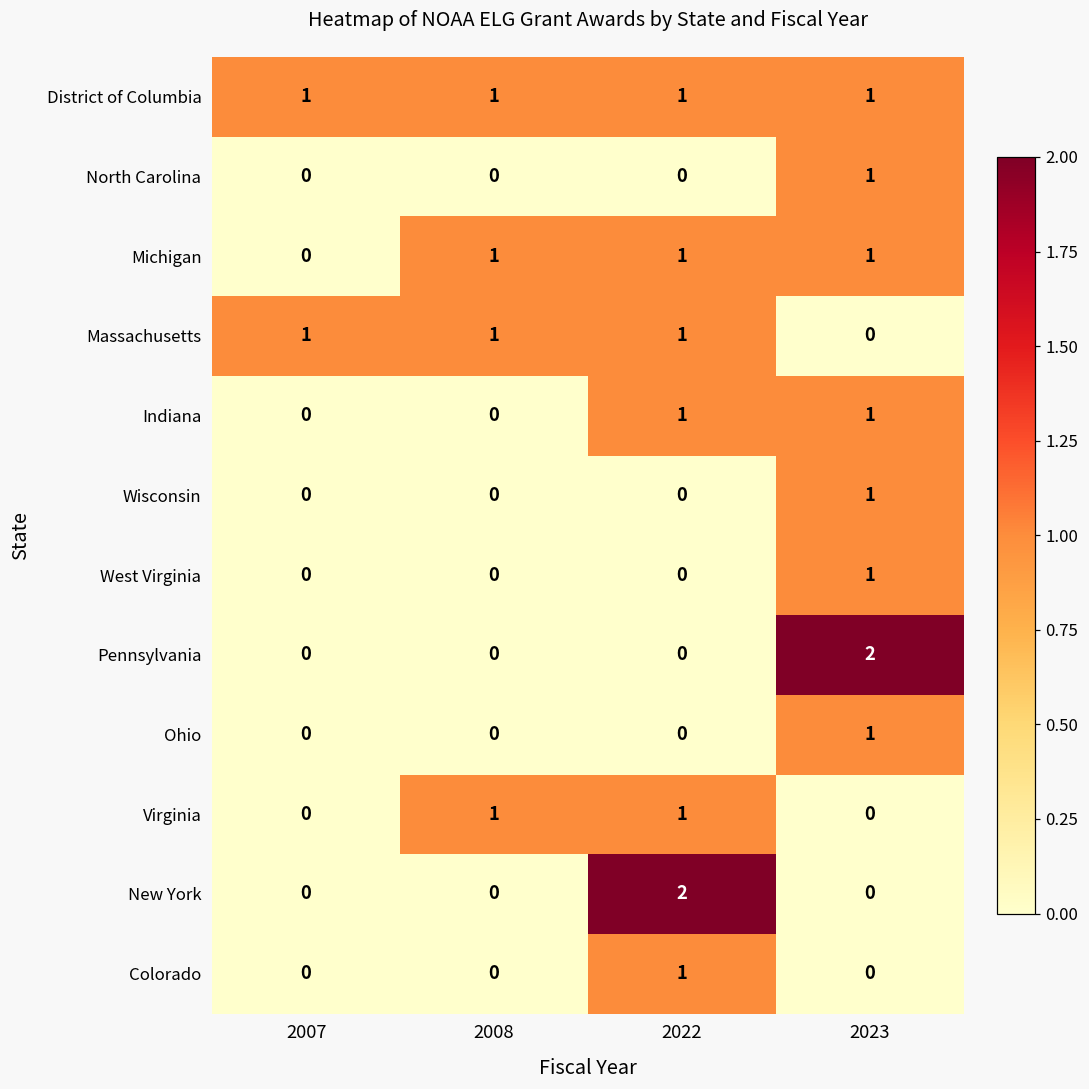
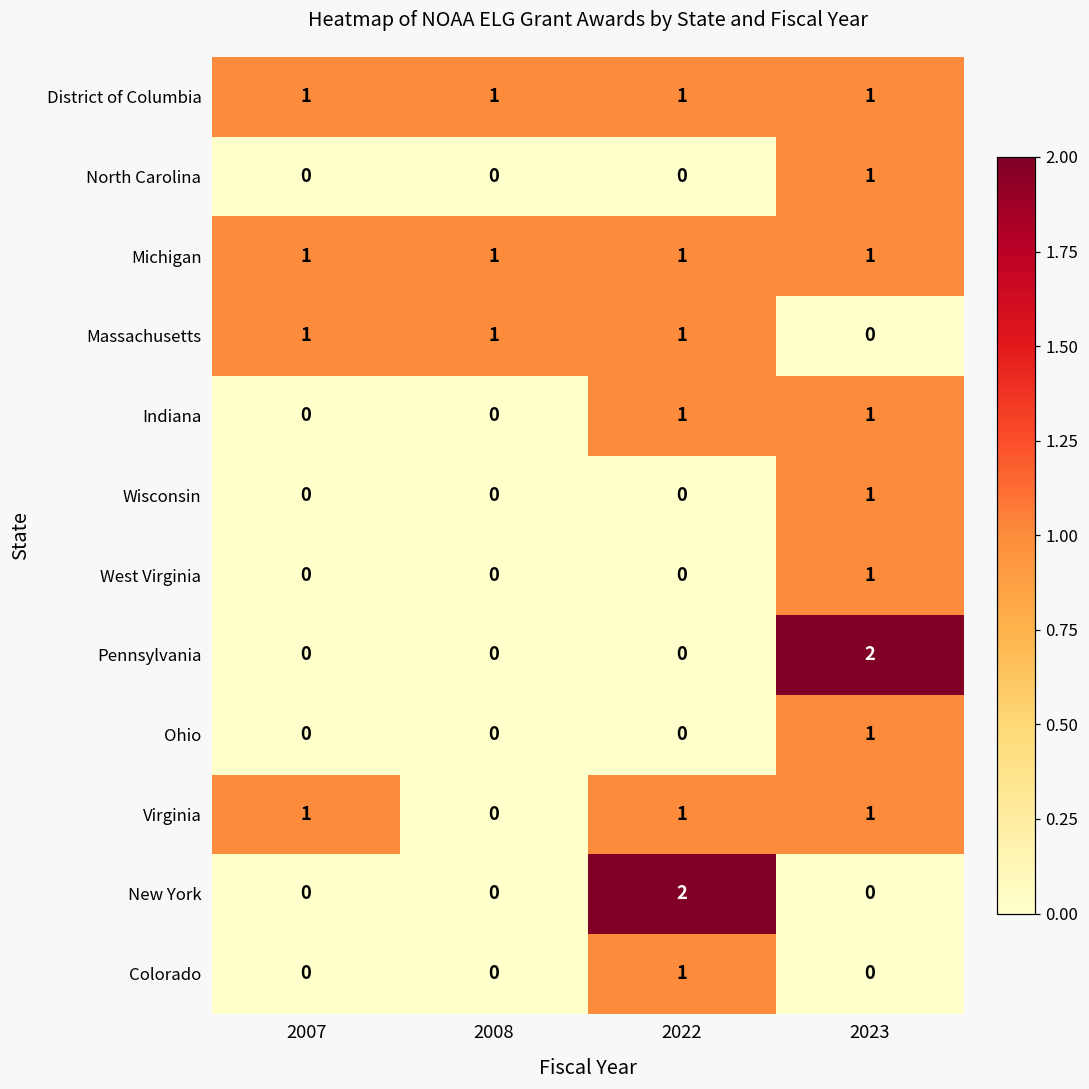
Michigan, 2007: 0 -> 1
Virginia, 2007: 0 -> 1
Virginia, 2008: 1 -> 0
Virginia, 2023: 0 -> 1
